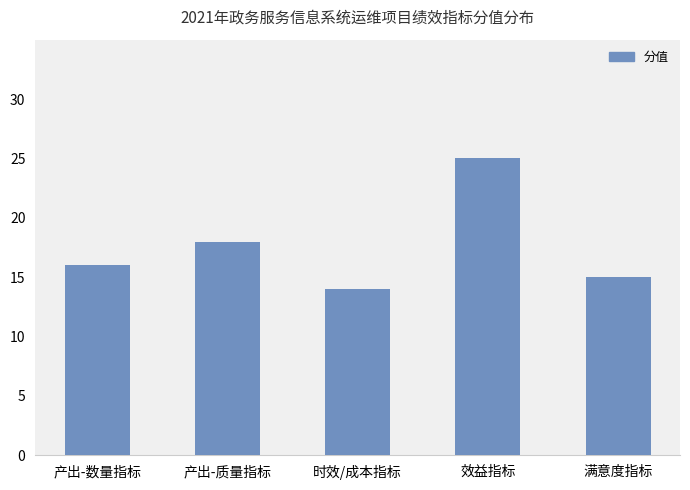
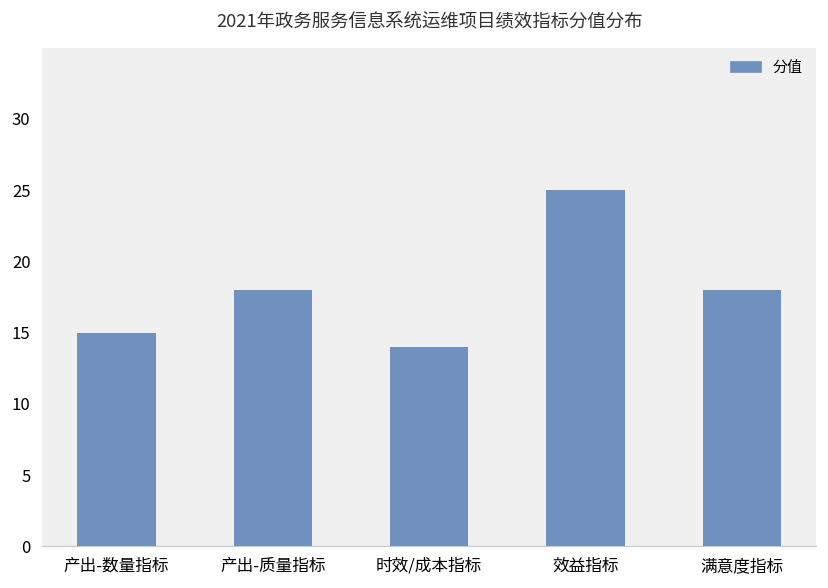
产出-数量指标: 16 -> 15
满意度指标: 15 -> 18
